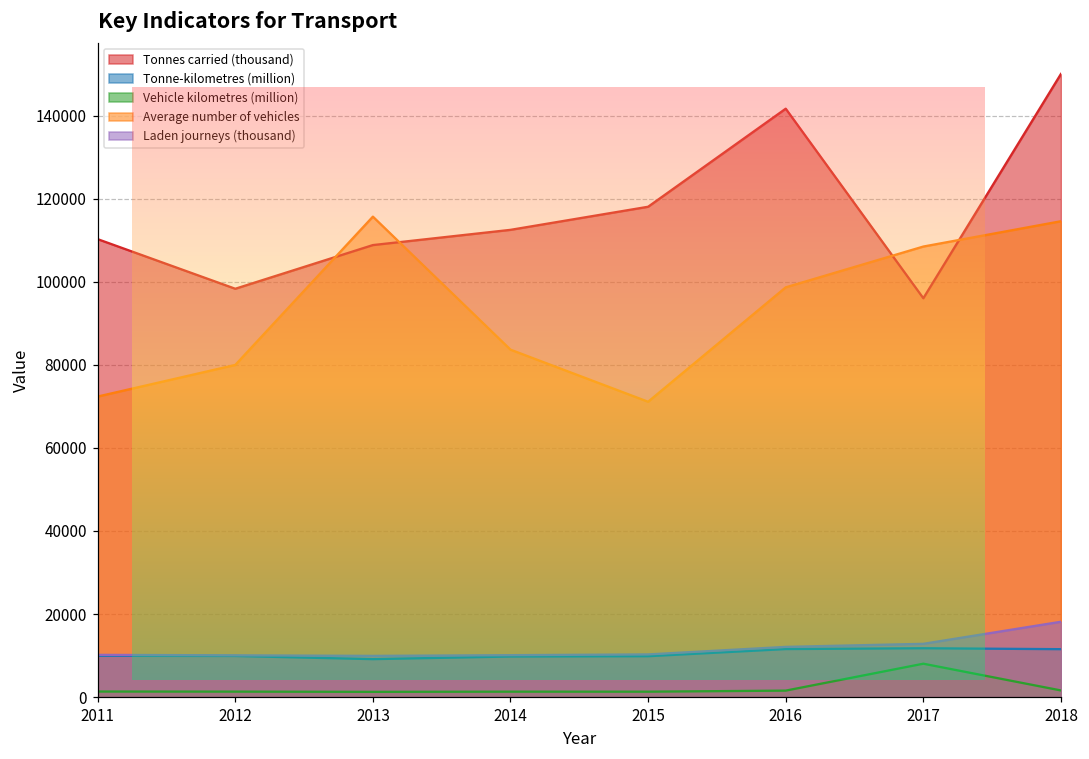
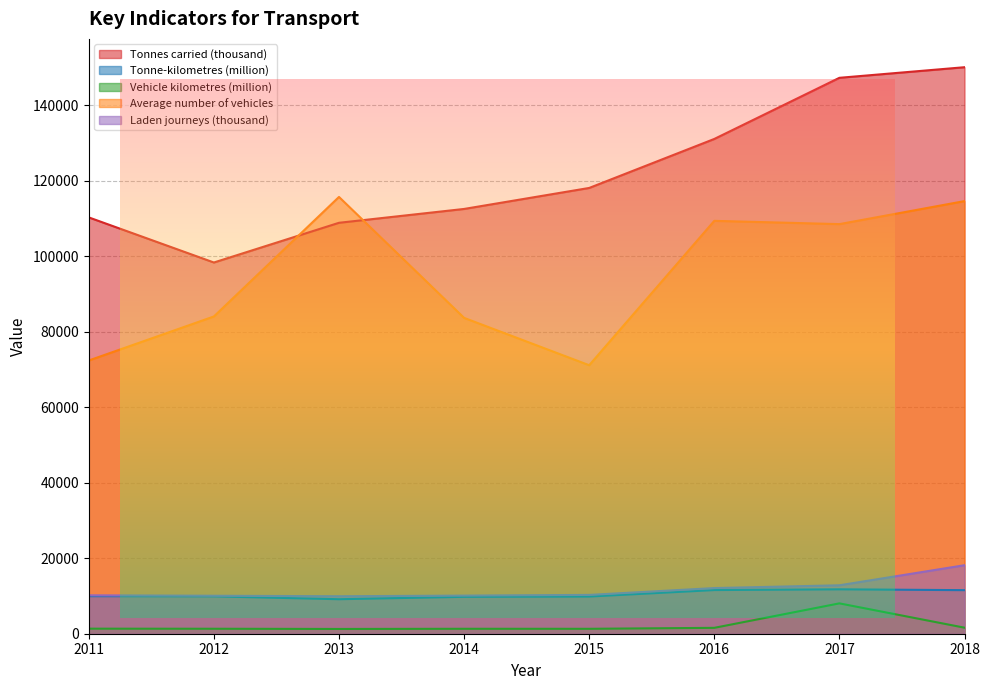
Average number of vehicles, 2012: 80000 -> 84000
Tonnes carried (thousand), 2016: 142000 -> 131000
Average number of vehicles, 2016: 99000 -> 109000
Tonnes carried (thousand), 2017: 96000 -> 147000
